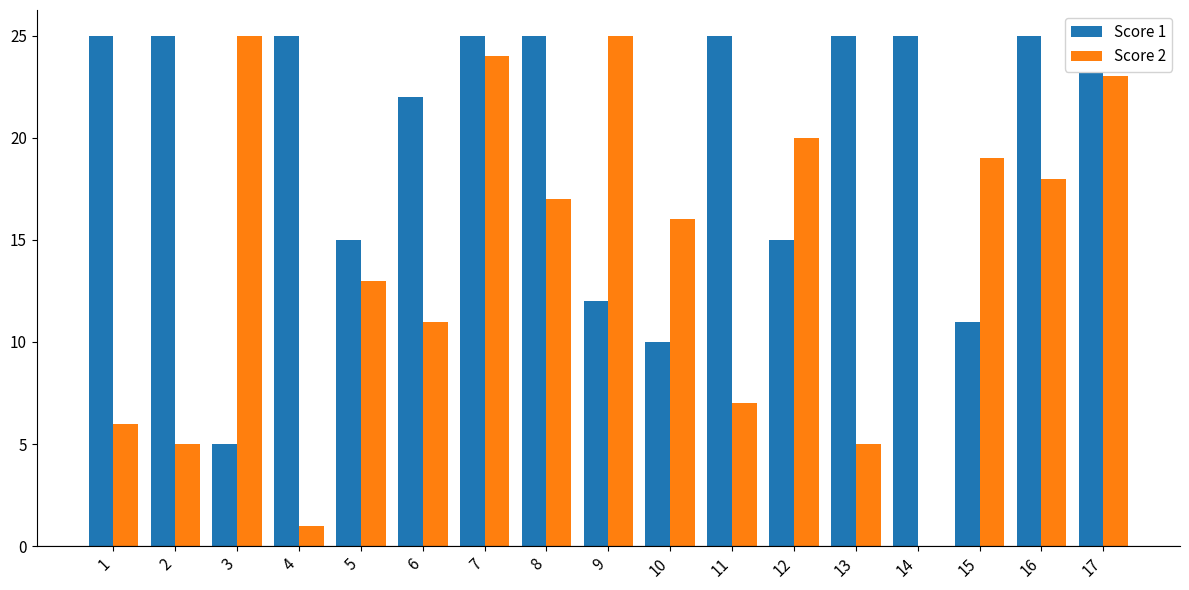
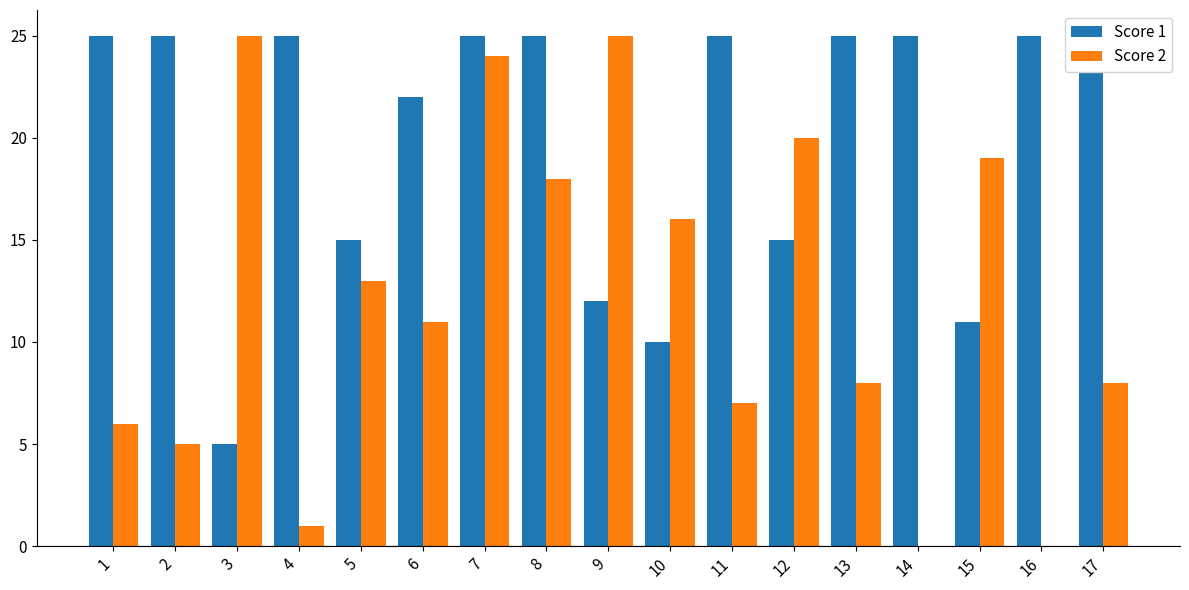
Score 2, 8: 17 -> 18
Score 2, 13: 5 -> 8
Score 2, 16: 18 -> 0
Score 2, 17: 23 -> 8
